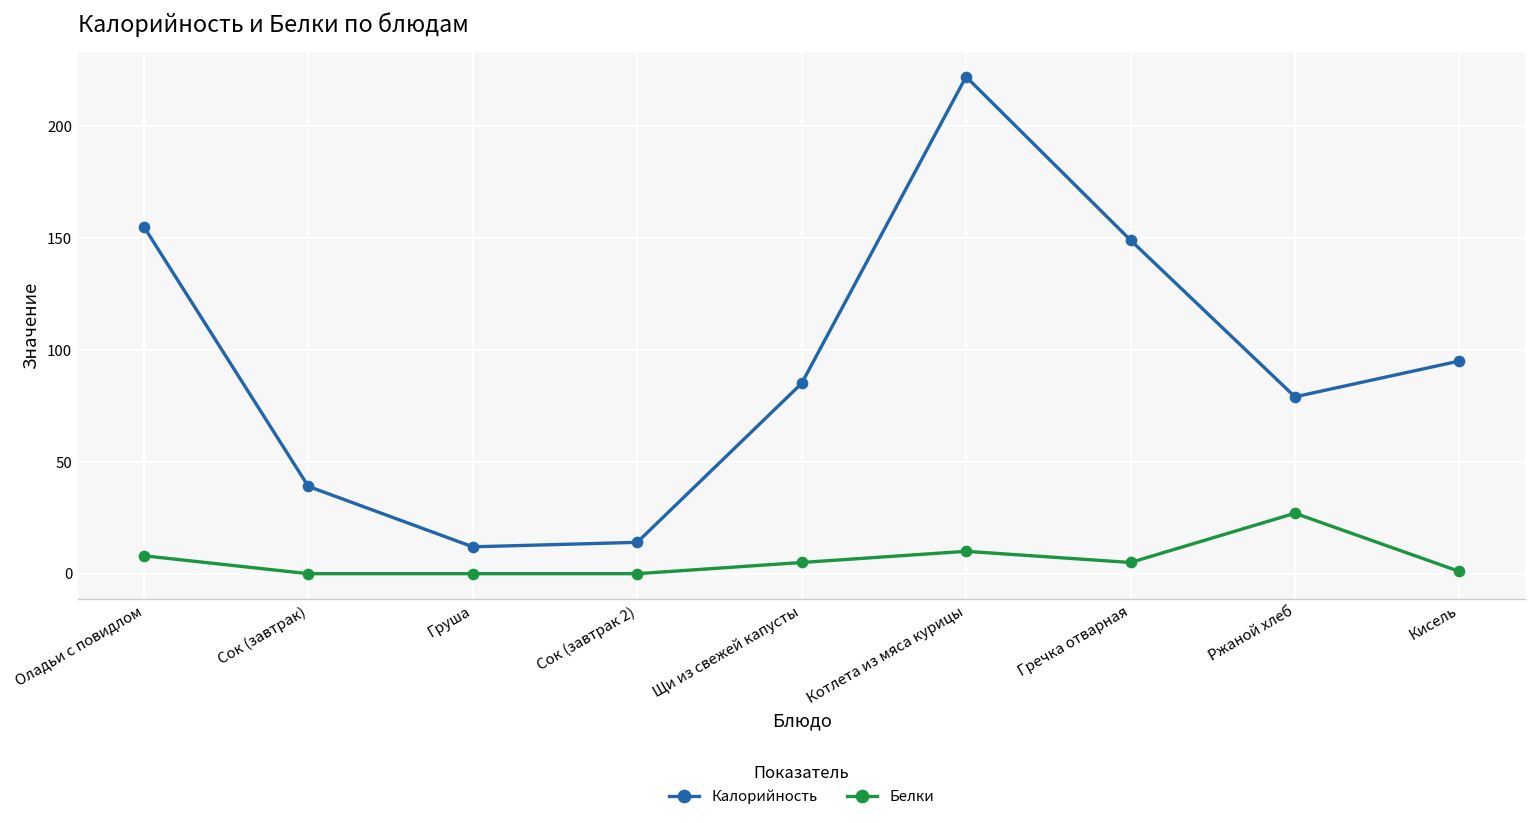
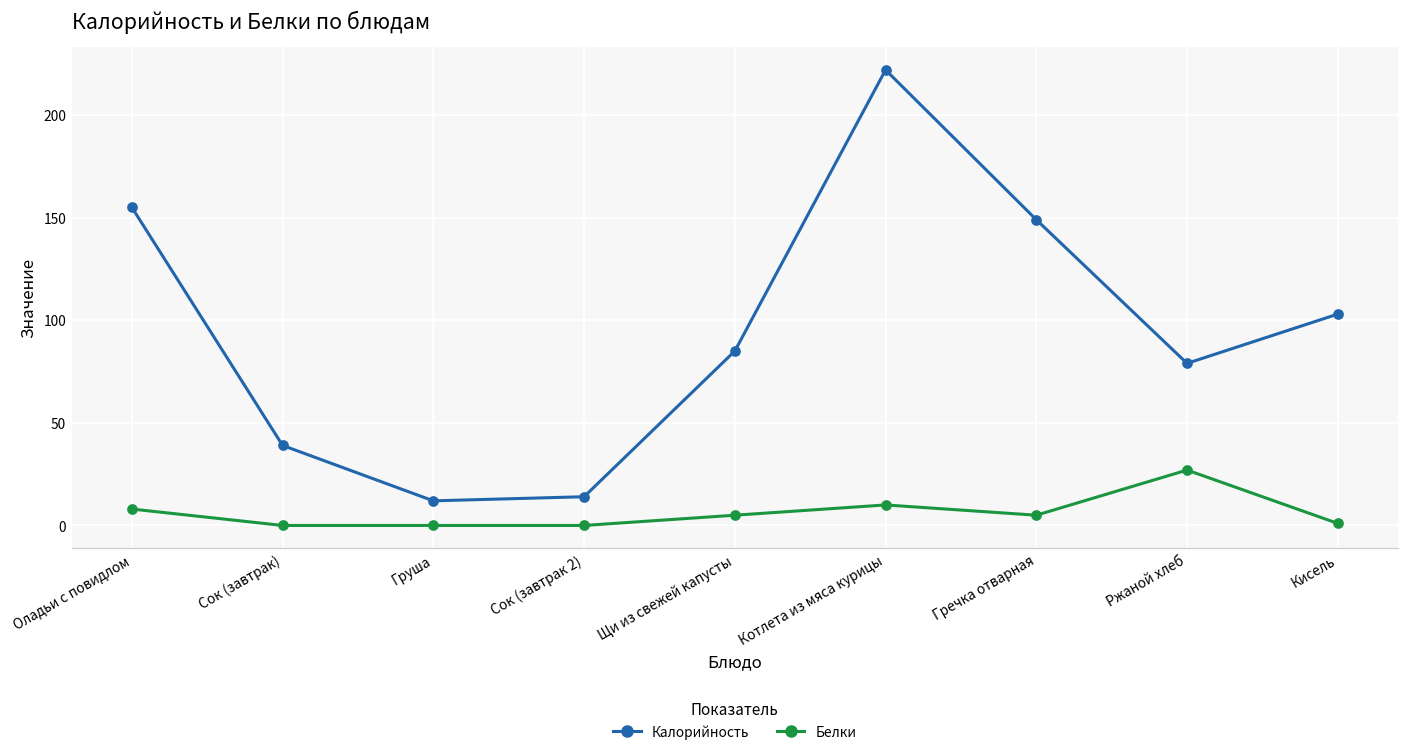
Калорийность, Кисель: 95 -> 103
